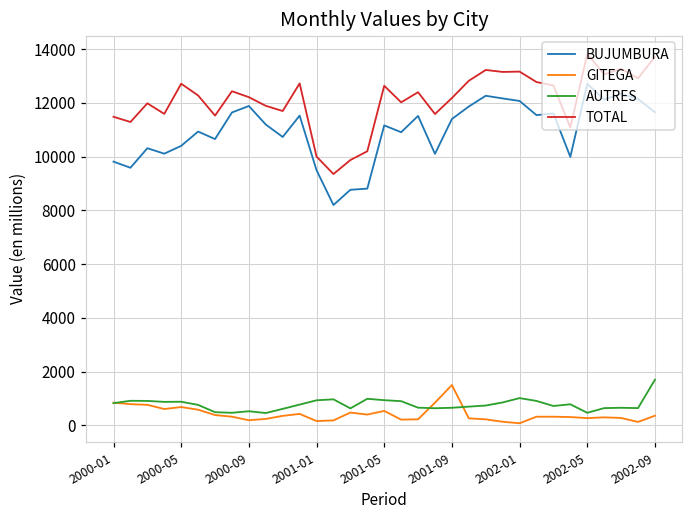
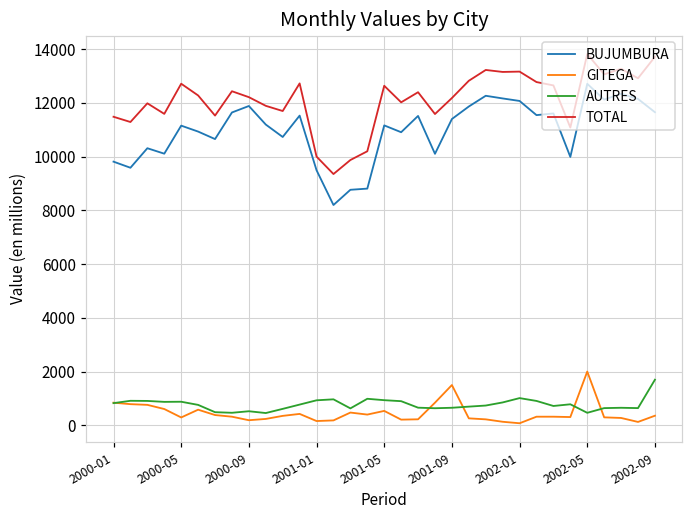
BUJUMBURA, 2000-05: 10400 -> 11200
GITEGA, 2000-05: 700 -> 300
GITEGA, 2002-05: 300 -> 2000
